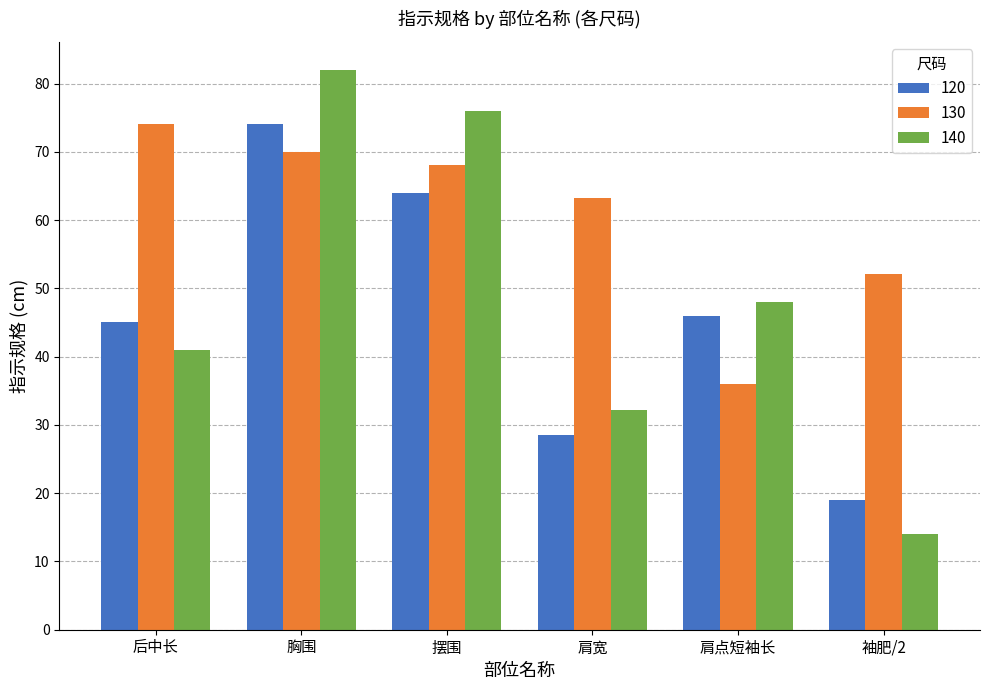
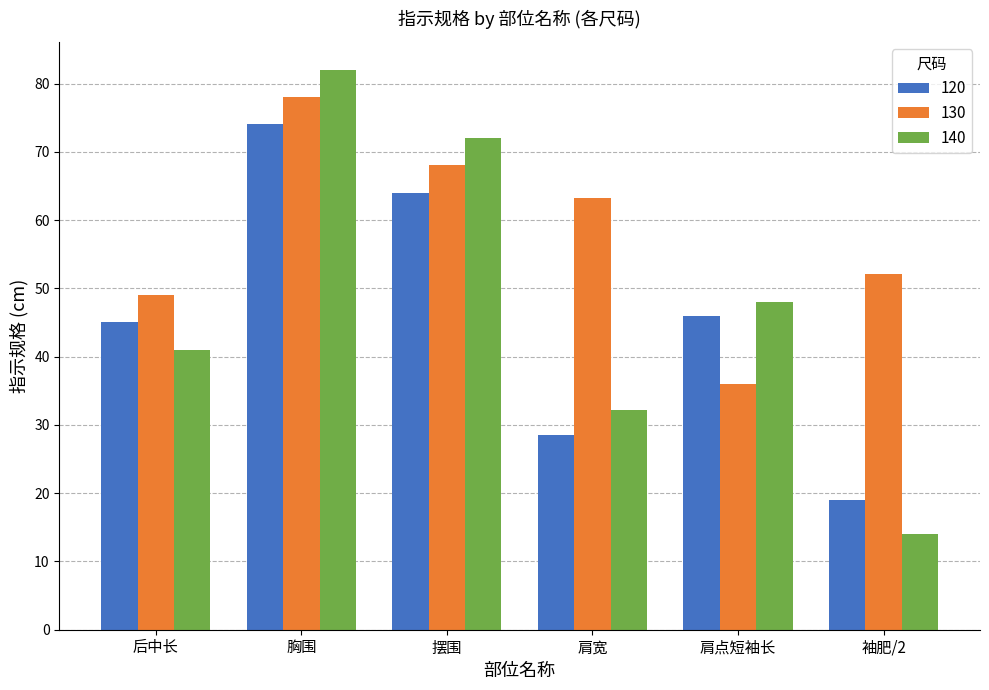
130, 后中长: 74 -> 49
130, 胸围: 70 -> 78
140, 摆围: 76 -> 72
